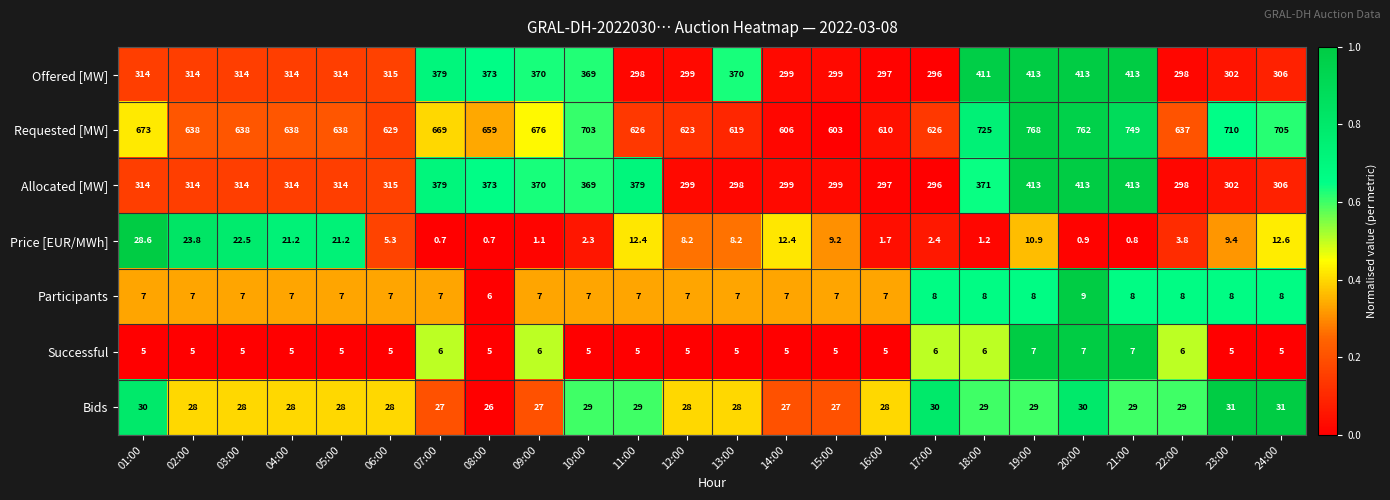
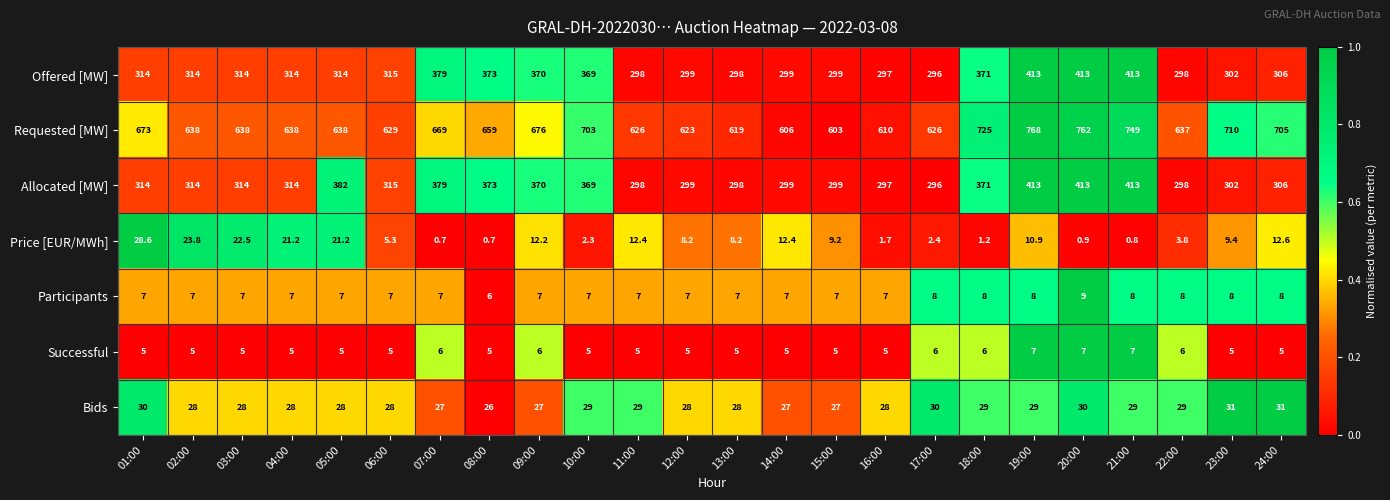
Offered [MW], 13:00: 370 -> 298
Offered [MW], 18:00: 411 -> 371
Allocated [MW], 05:00: 314 -> 382
Allocated [MW], 11:00: 379 -> 298
Price [EUR/MWh], 09:00: 1.1 -> 12.2
